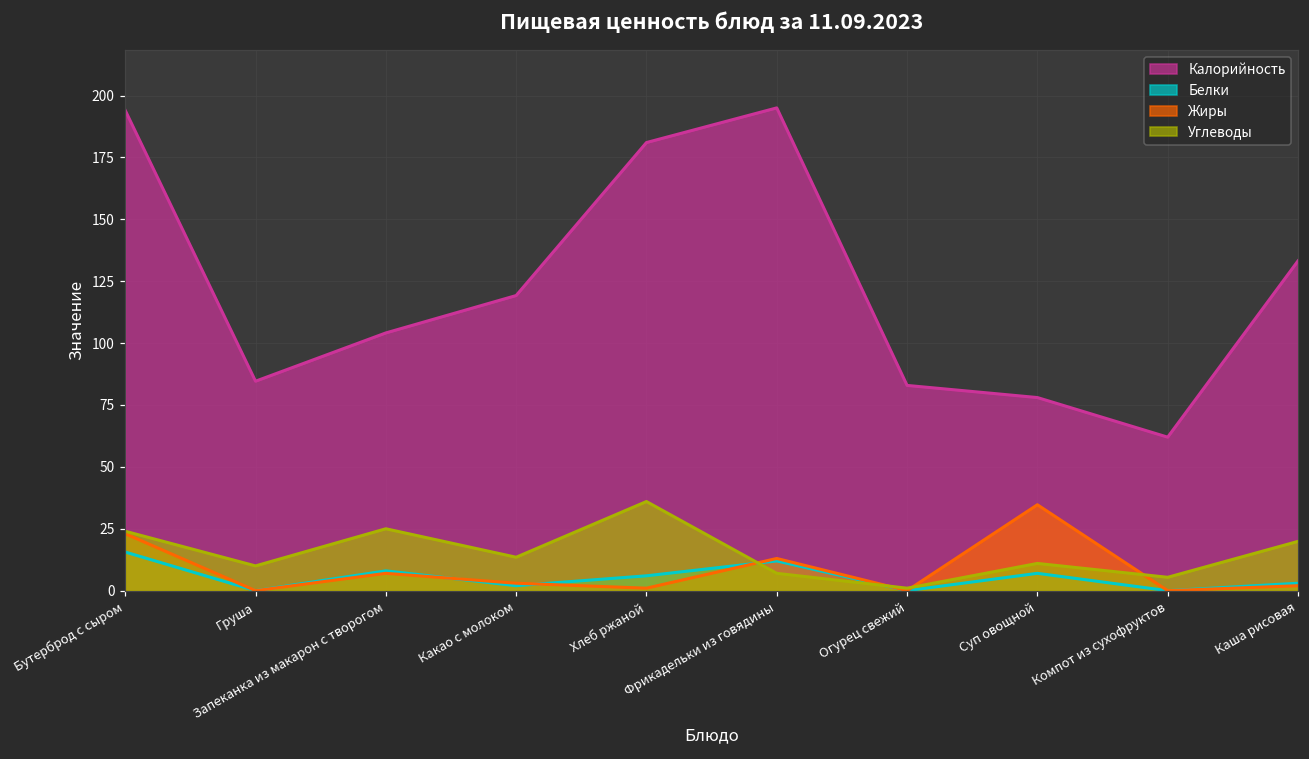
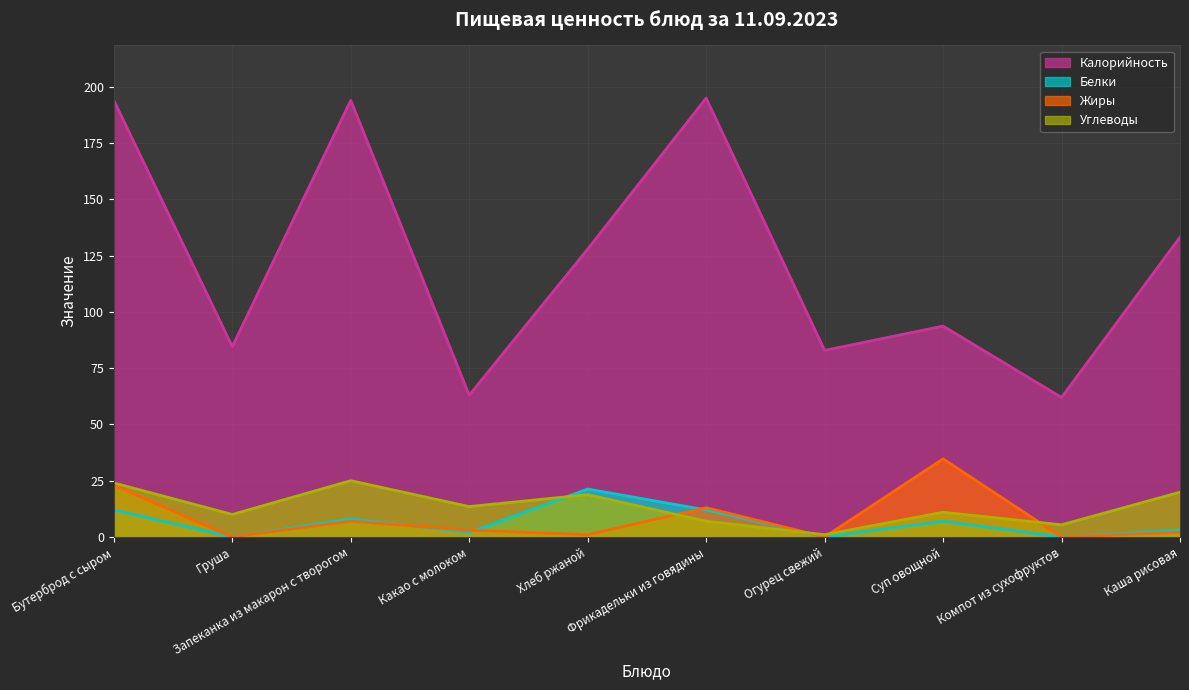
Белки, Бутерброд с сыром: 16 -> 12
Калорийность, Запеканка из макарон с творогом: 104 -> 194
Калорийность, Какао с молоком: 119 -> 63
Калорийность, Хлеб ржаной: 181 -> 128
Белки, Хлеб ржаной: 6 -> 21
Углеводы, Хлеб ржаной: 36 -> 19
Калорийность, Суп овощной: 78 -> 94
